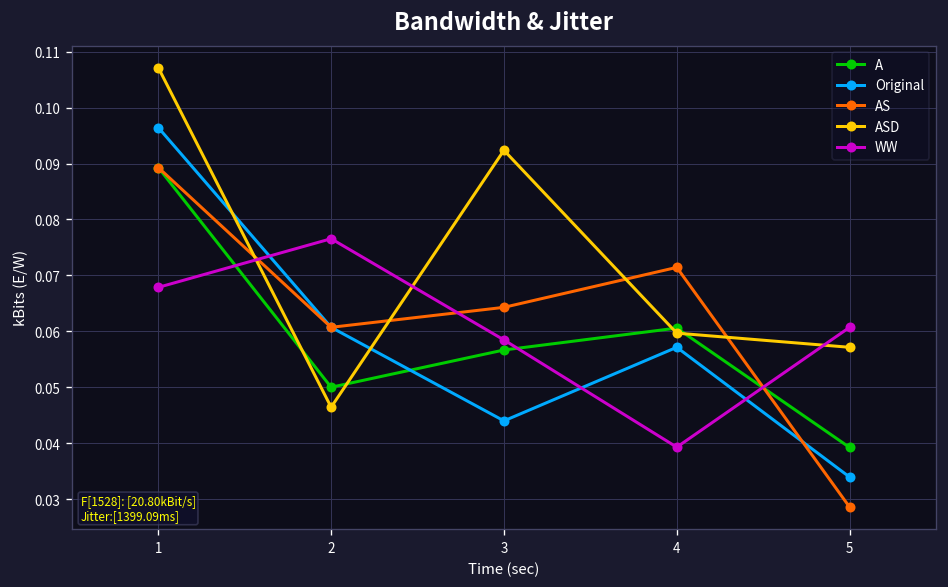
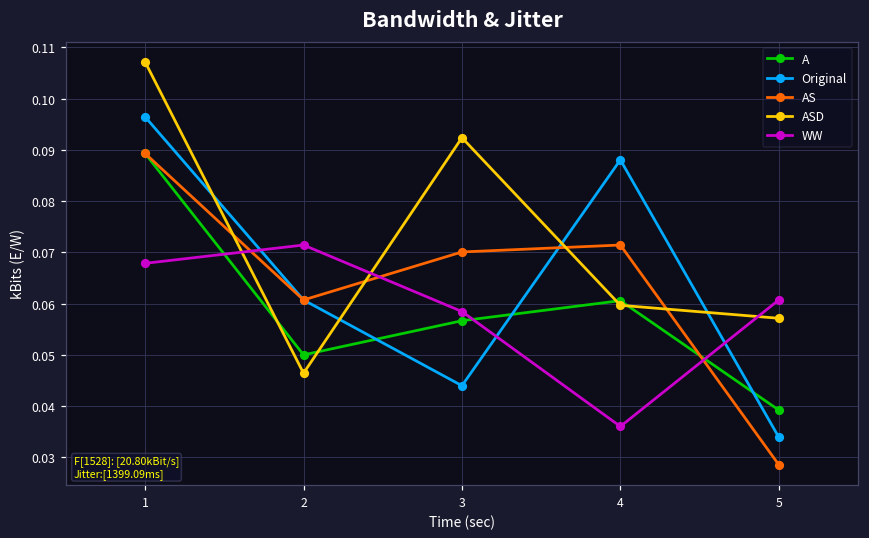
WW, 2: 0.077 -> 0.071
AS, 3: 0.064 -> 0.070
Original, 4: 0.057 -> 0.088
WW, 4: 0.039 -> 0.036
